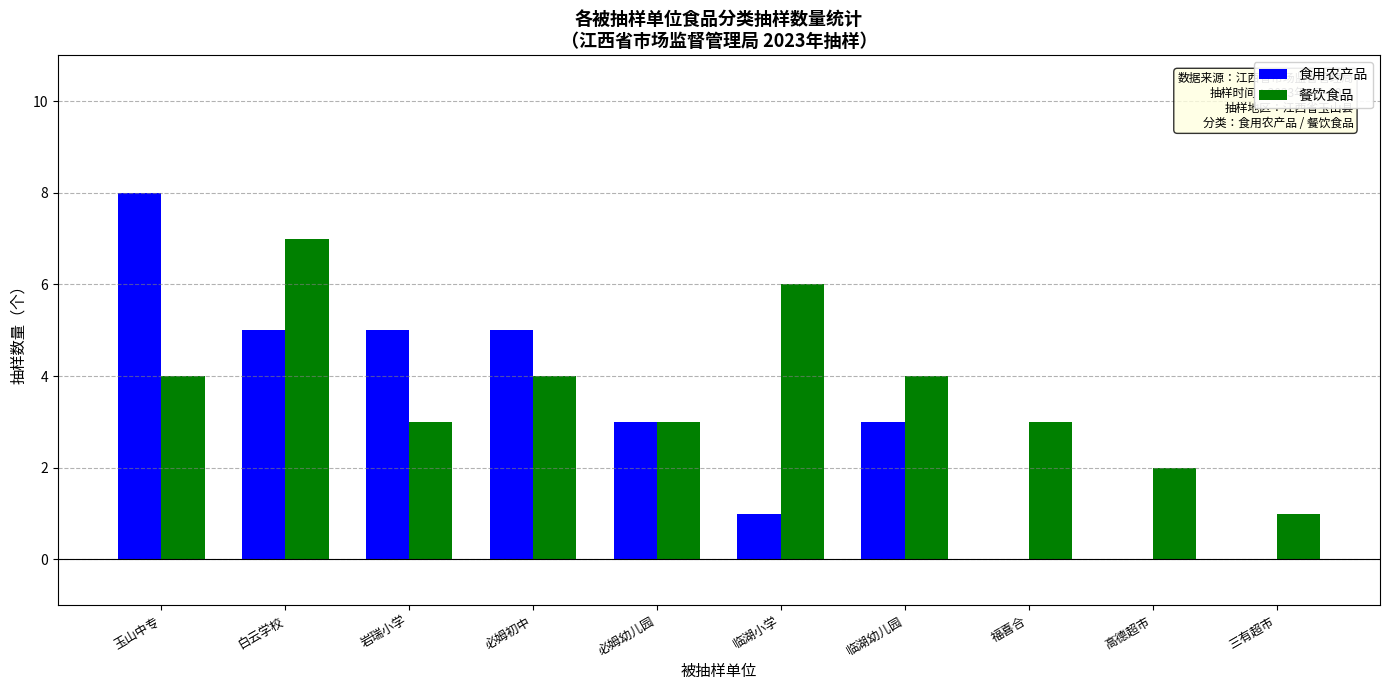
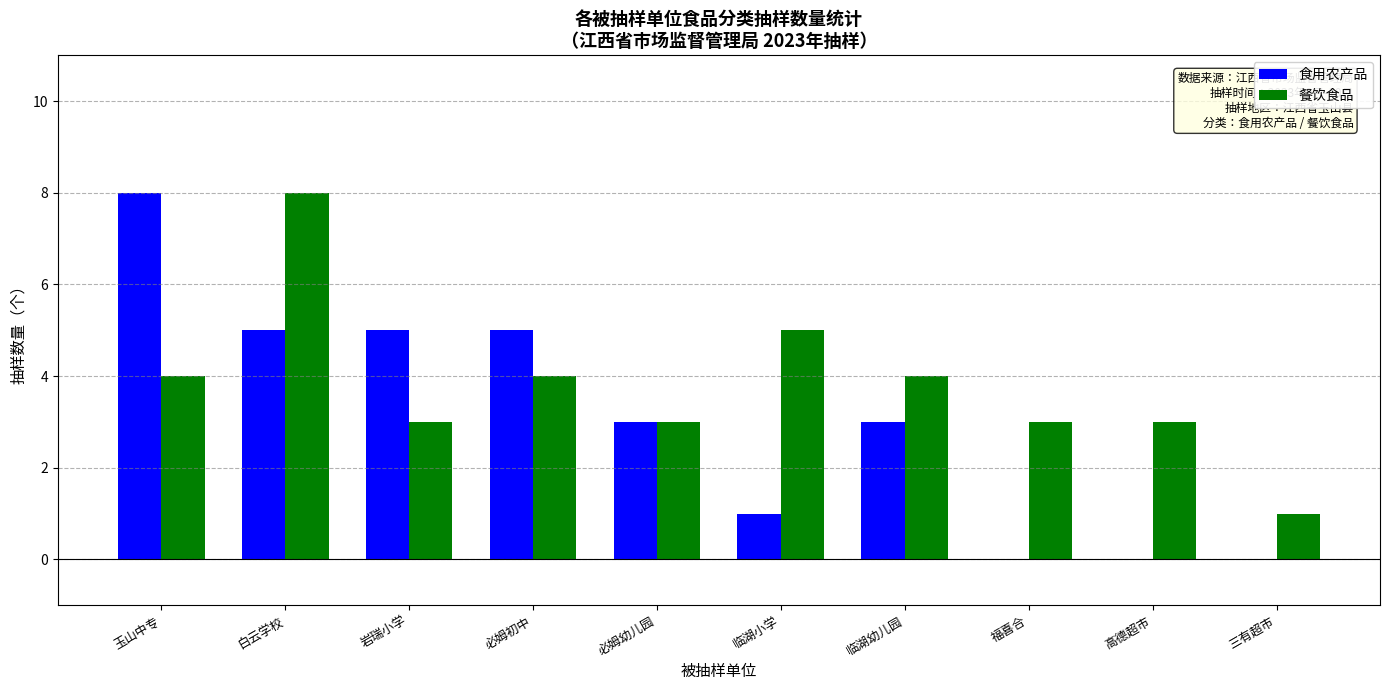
餐饮食品, 白云学校: 7 -> 8
餐饮食品, 临湖小学: 6 -> 5
餐饮食品, 高德超市: 2 -> 3
